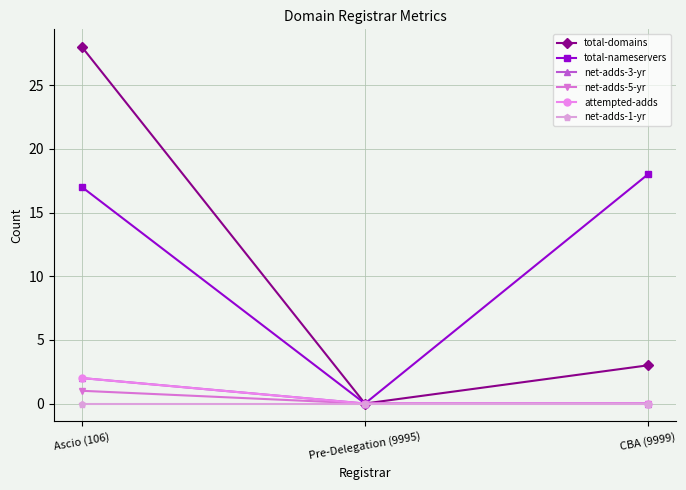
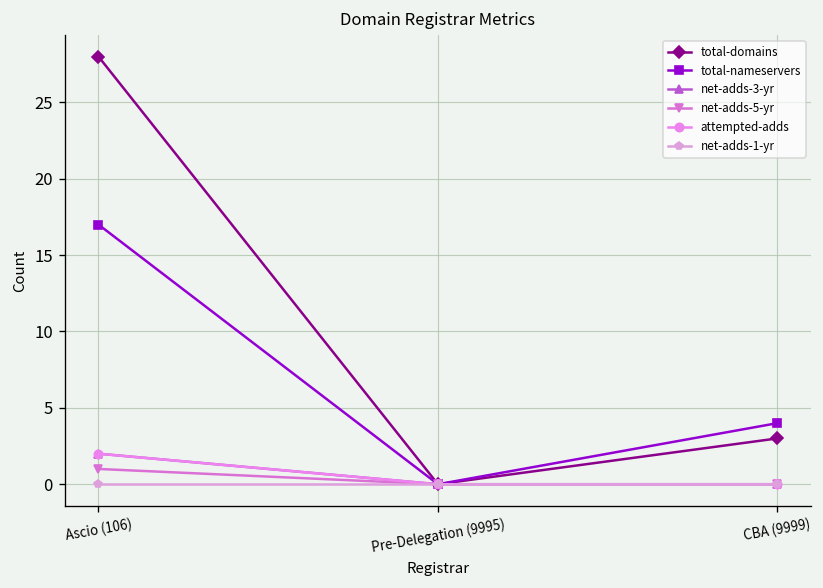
total-nameservers, CBA (9999): 18 -> 4
